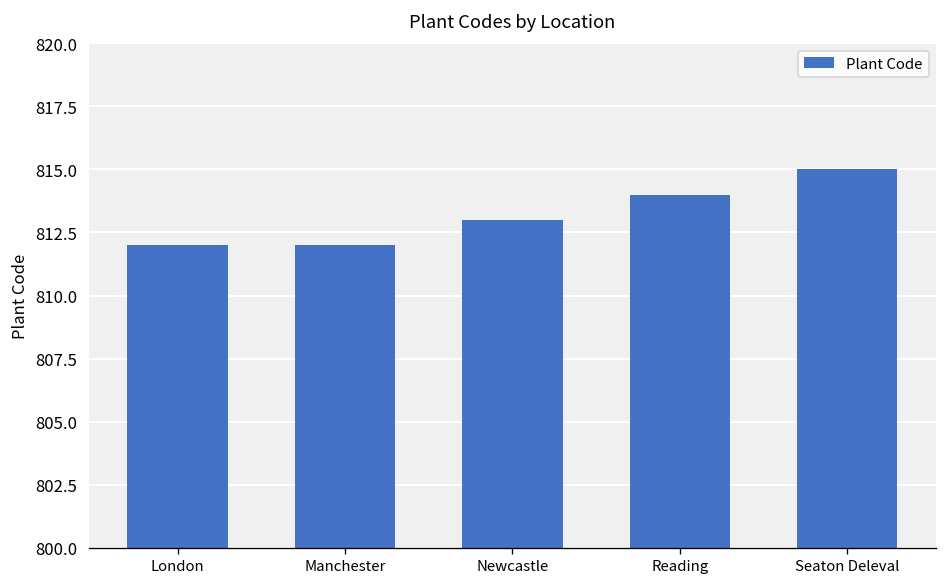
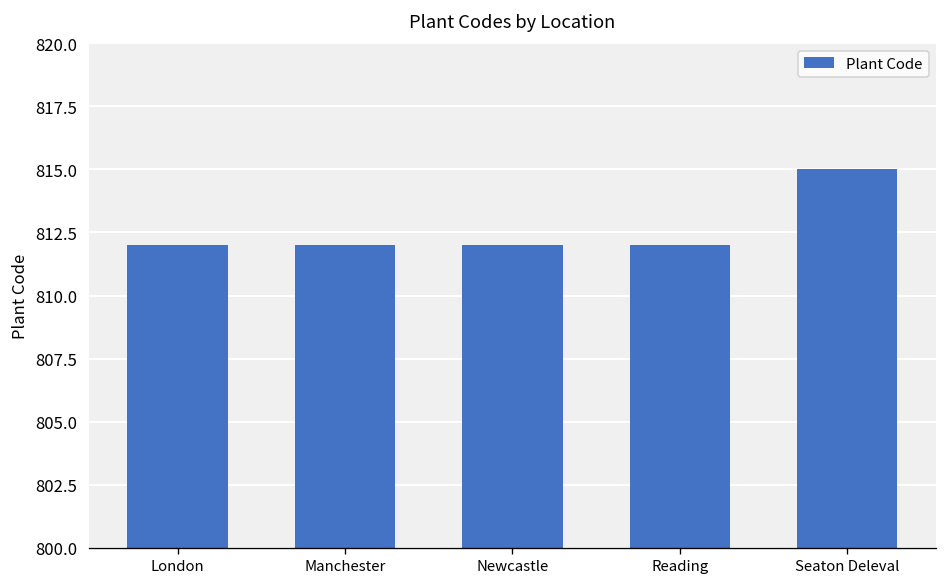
Newcastle: 813 -> 812
Reading: 814 -> 812
